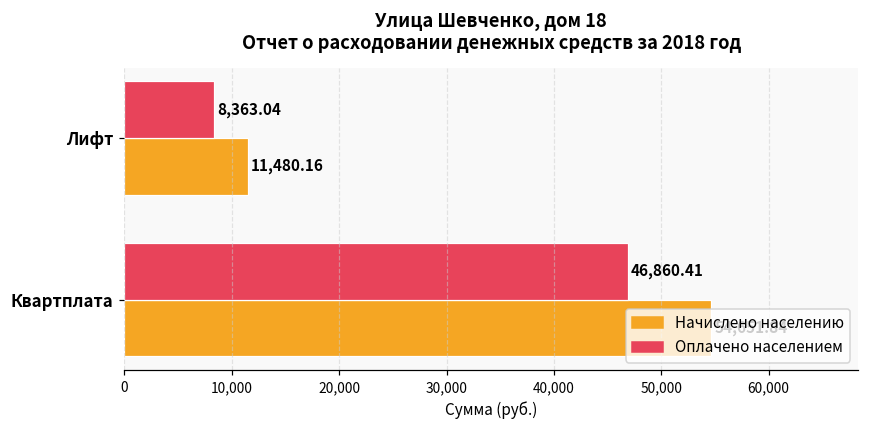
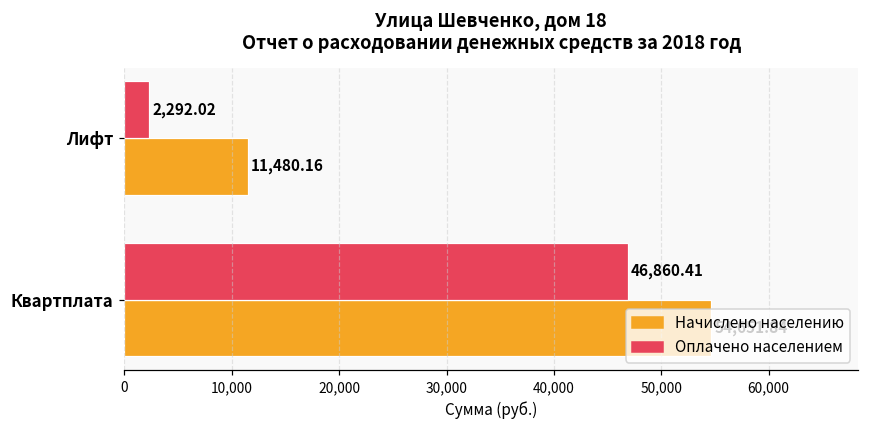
Оплачено населением, Лифт: 8,363.04 -> 2,292.02
